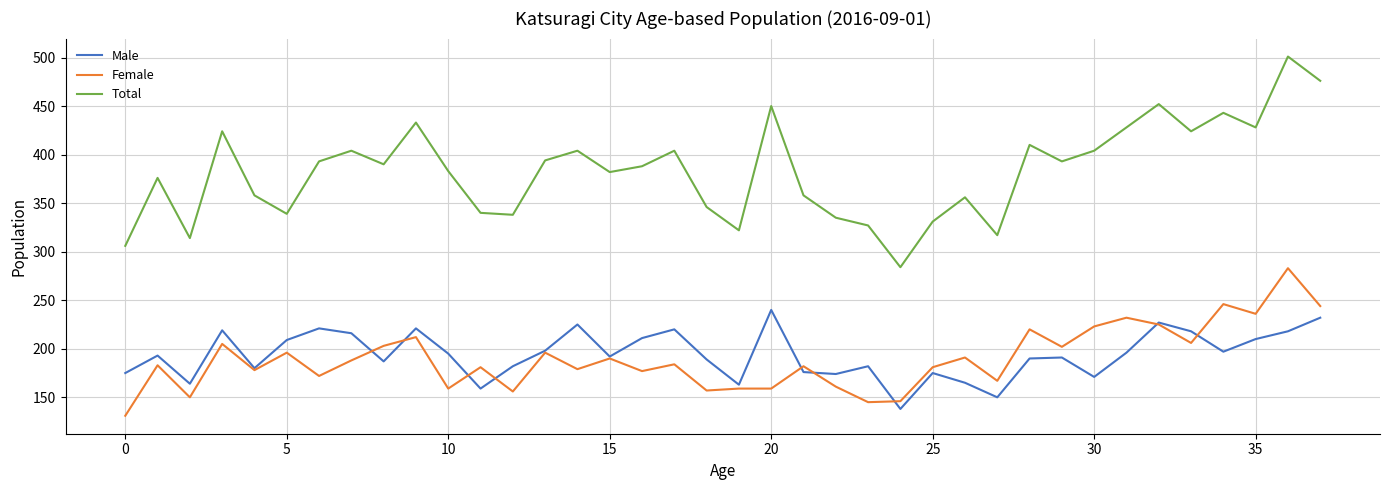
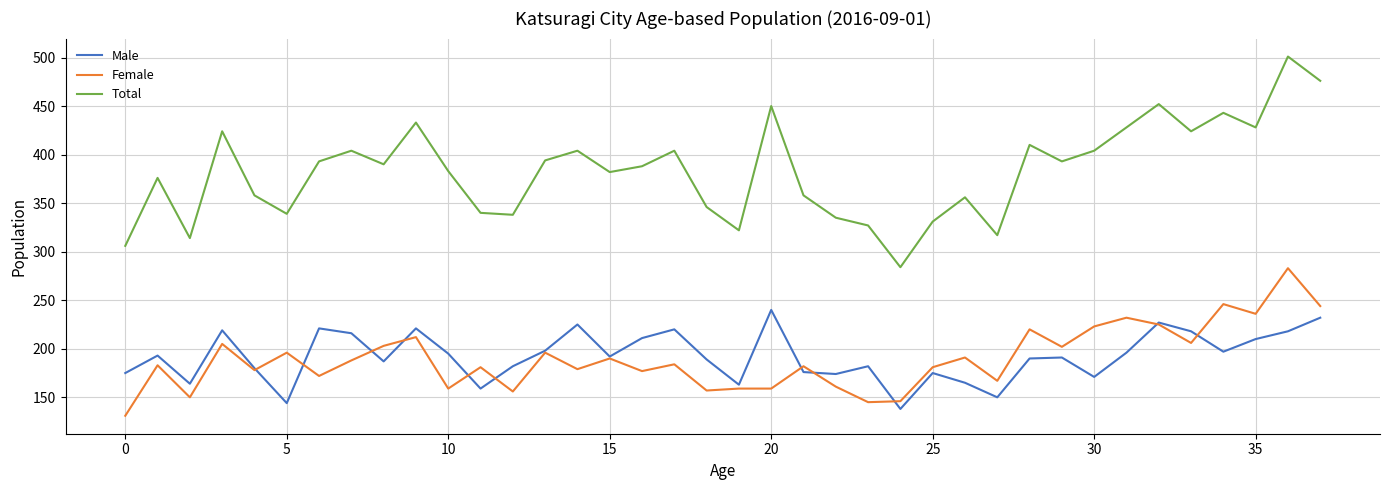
Male, 5: 210 -> 140
